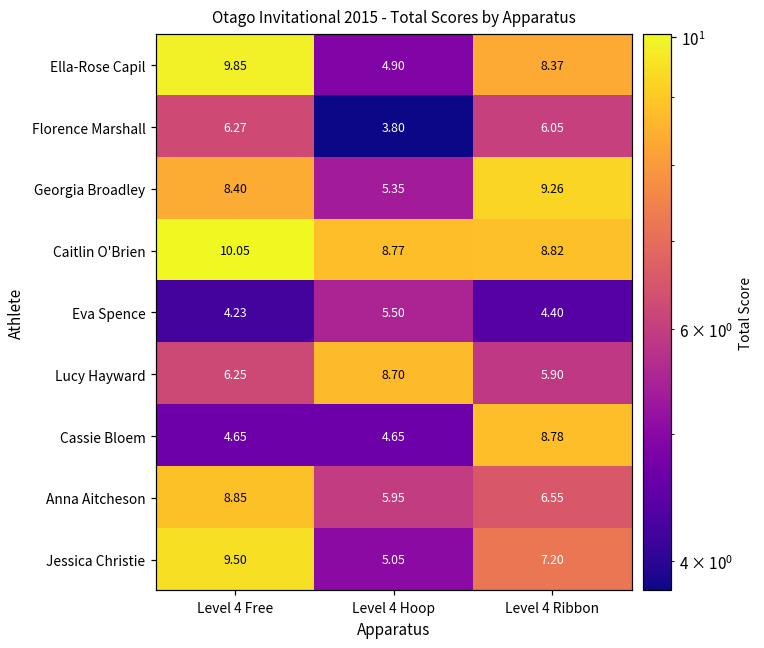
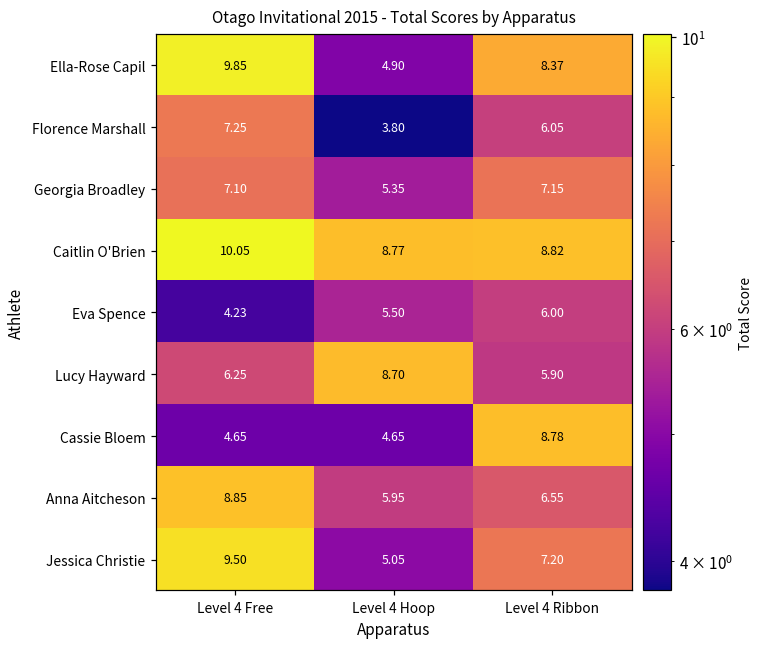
Florence Marshall, Level 4 Free: 6.27 -> 7.25
Georgia Broadley, Level 4 Free: 8.40 -> 7.10
Georgia Broadley, Level 4 Ribbon: 9.26 -> 7.15
Eva Spence, Level 4 Ribbon: 4.40 -> 6.00
